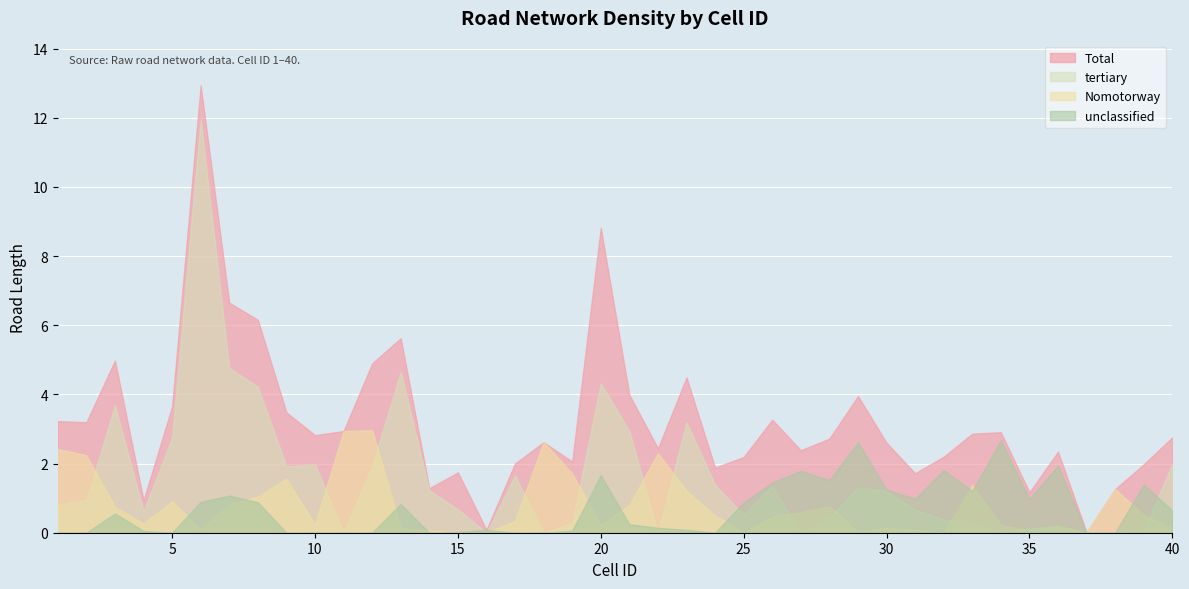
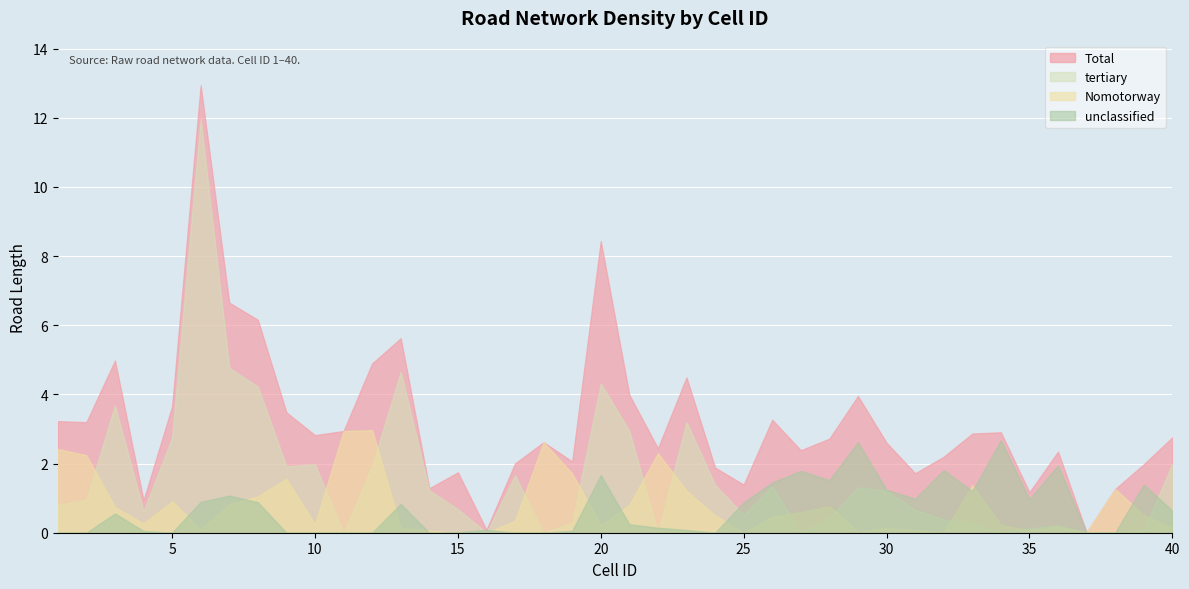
Total, 20: 8.8 -> 8.4
Total, 25: 2.2 -> 1.4
